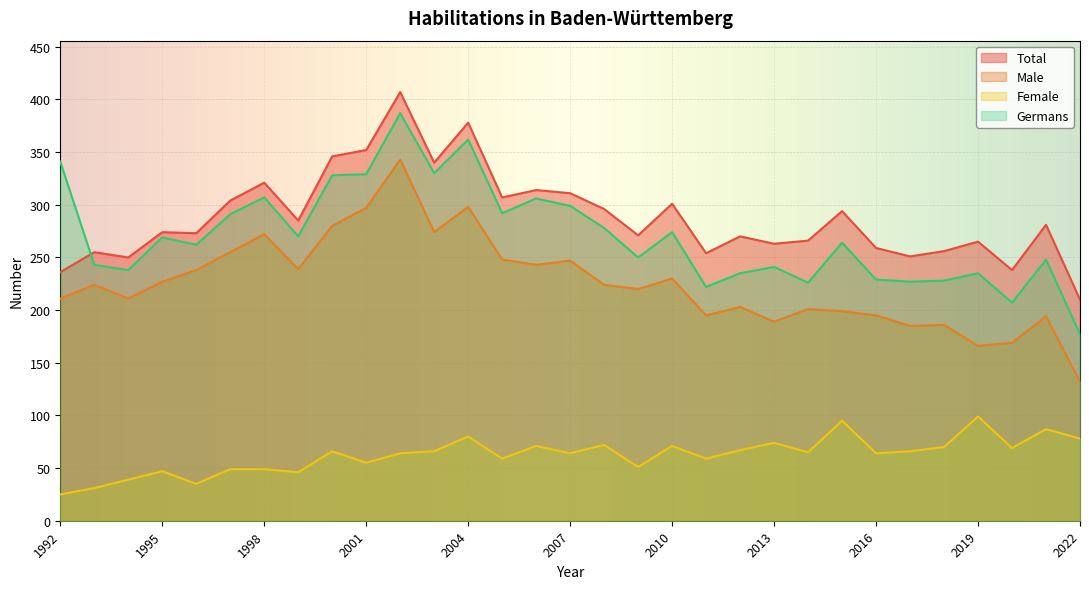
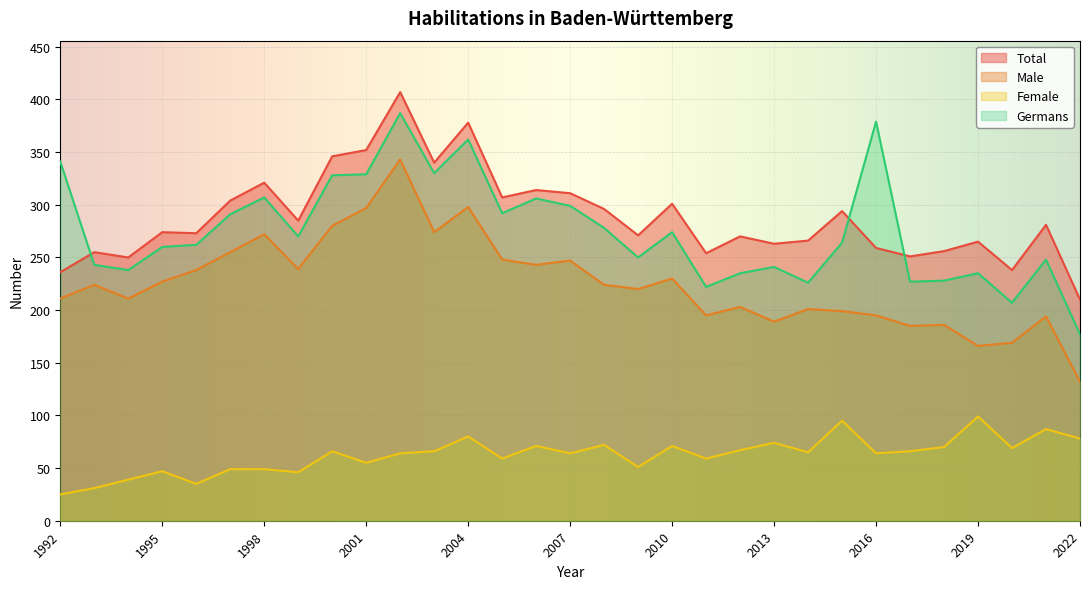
Germans, 1995: 269 -> 260
Germans, 2016: 229 -> 379
